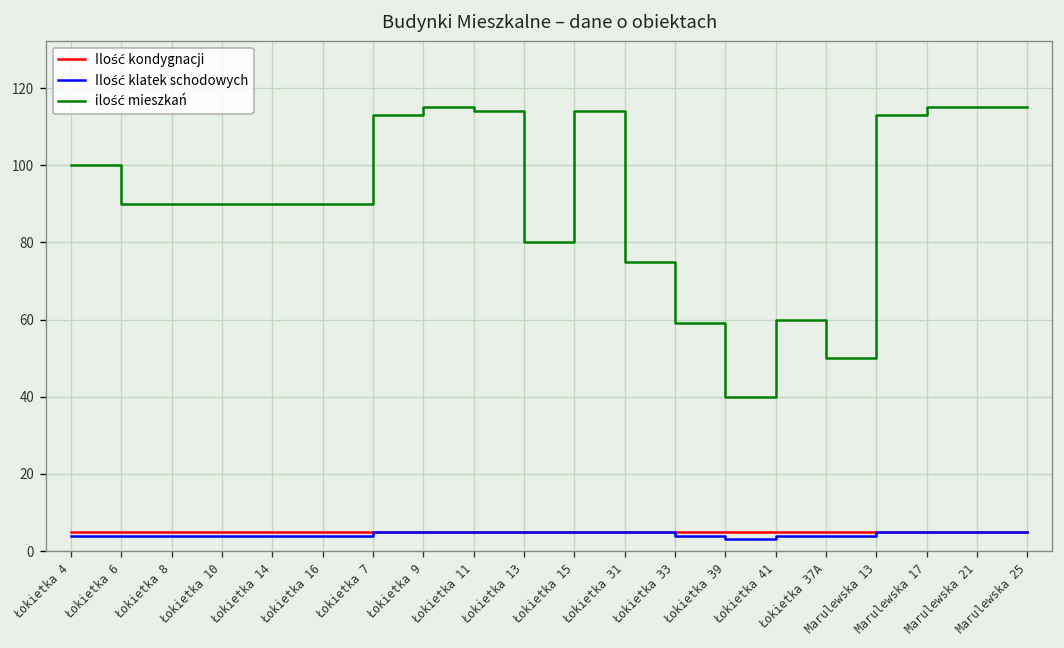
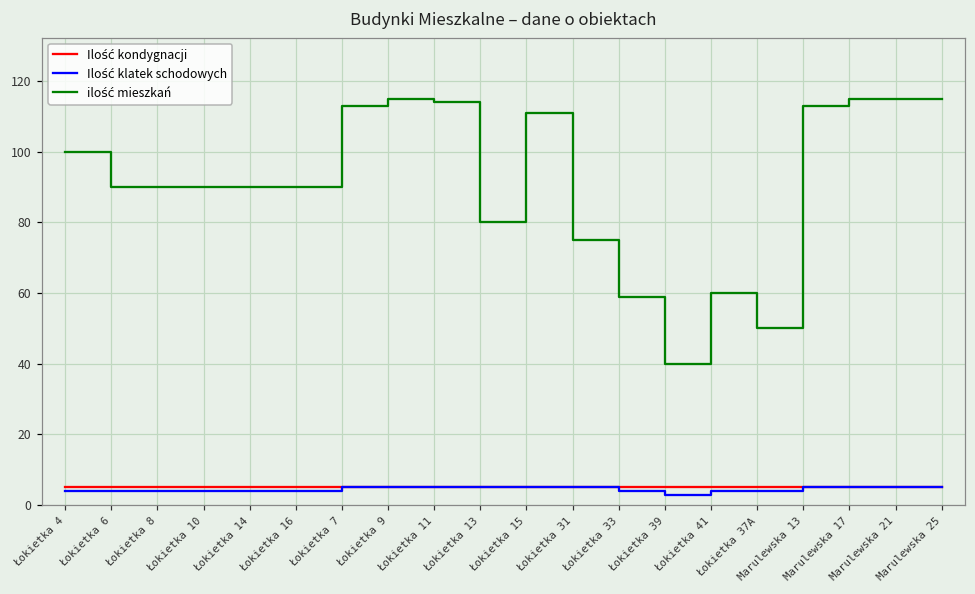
ilość mieszkań, Łokietka 15: 114 -> 111
